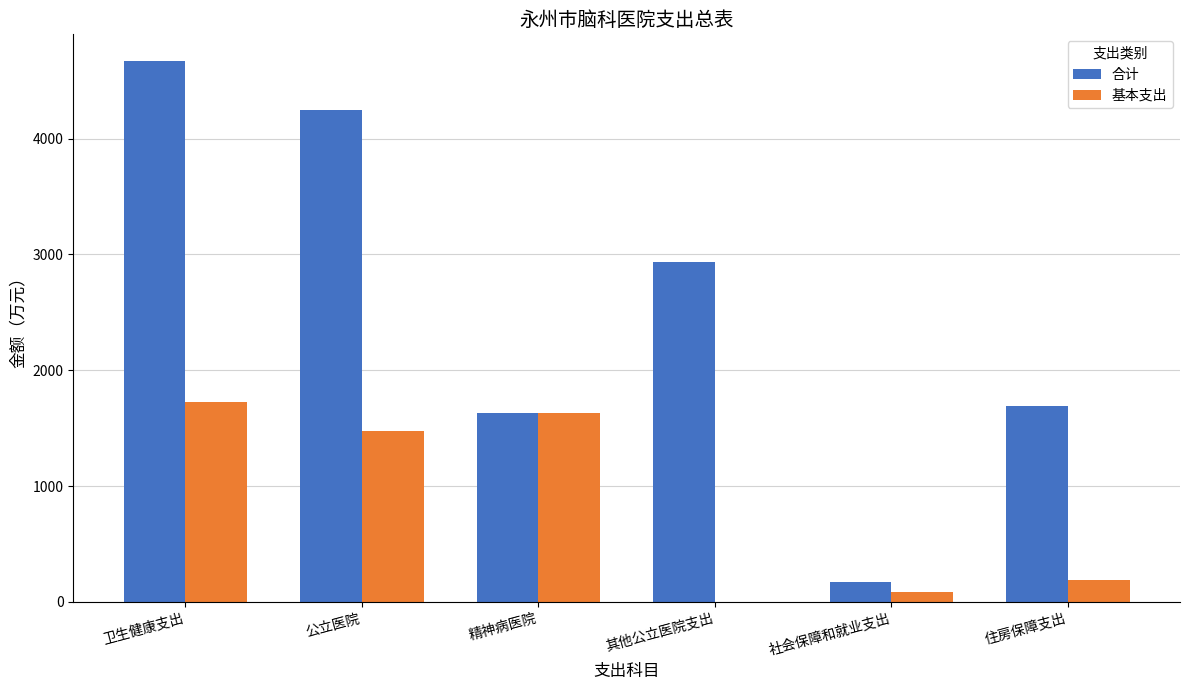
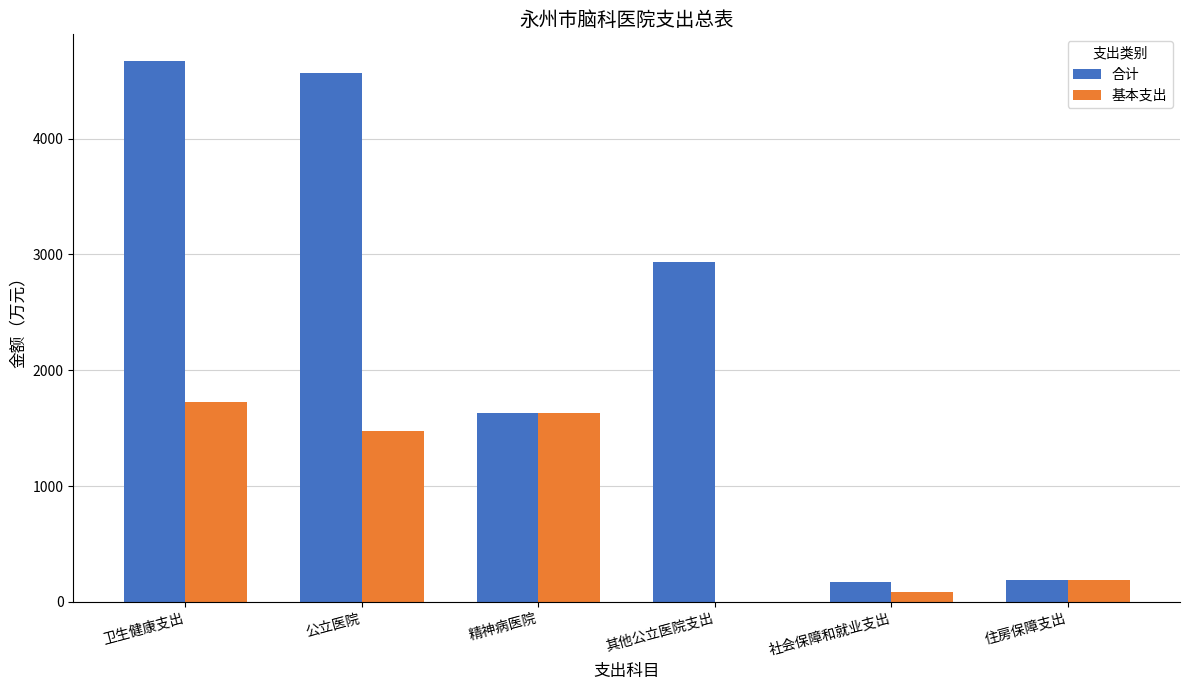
合计, 公立医院: 4240 -> 4560
合计, 住房保障支出: 1690 -> 190
